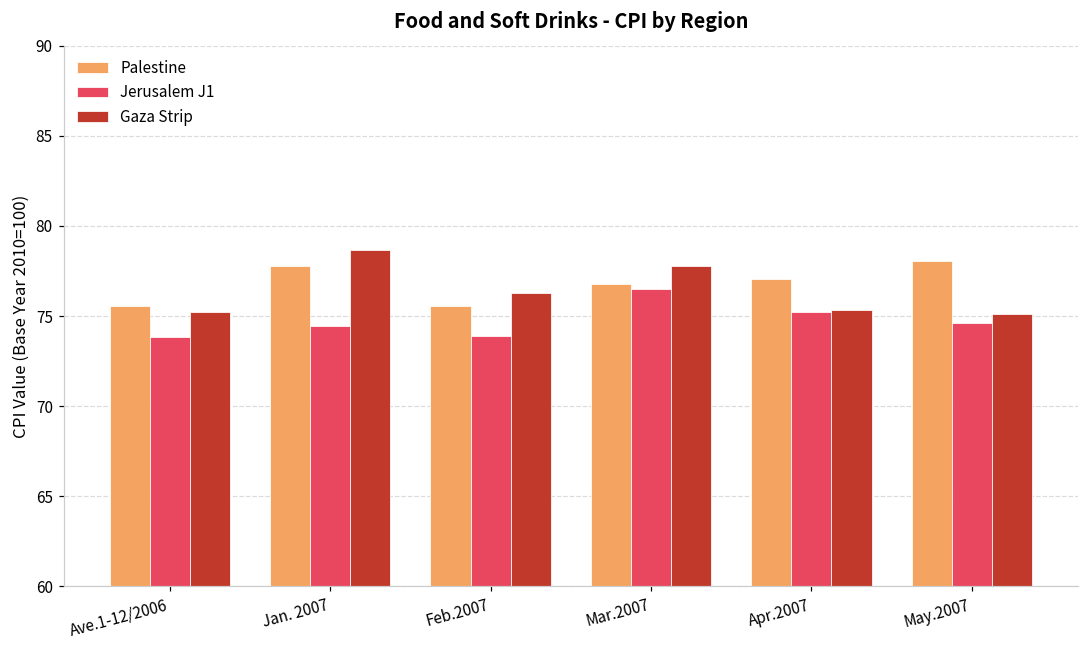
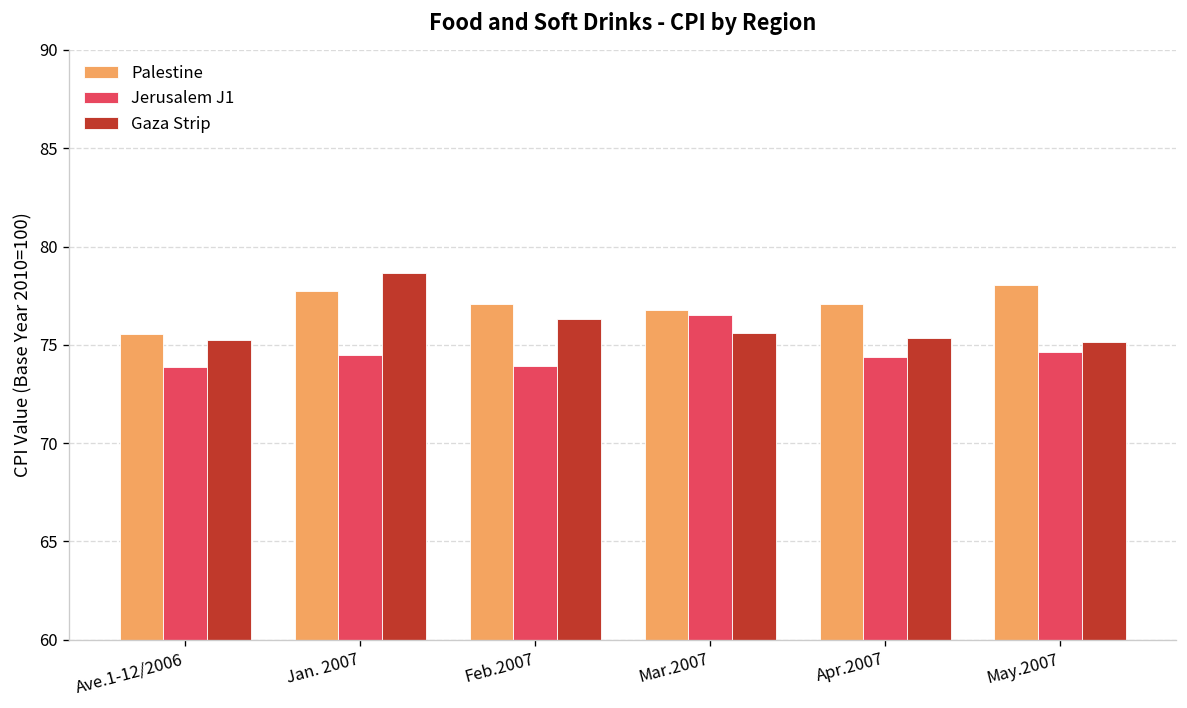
Palestine, Feb.2007: 75.6 -> 77.1
Gaza Strip, Mar.2007: 77.8 -> 75.6
Jerusalem J1, Apr.2007: 75.2 -> 74.4
